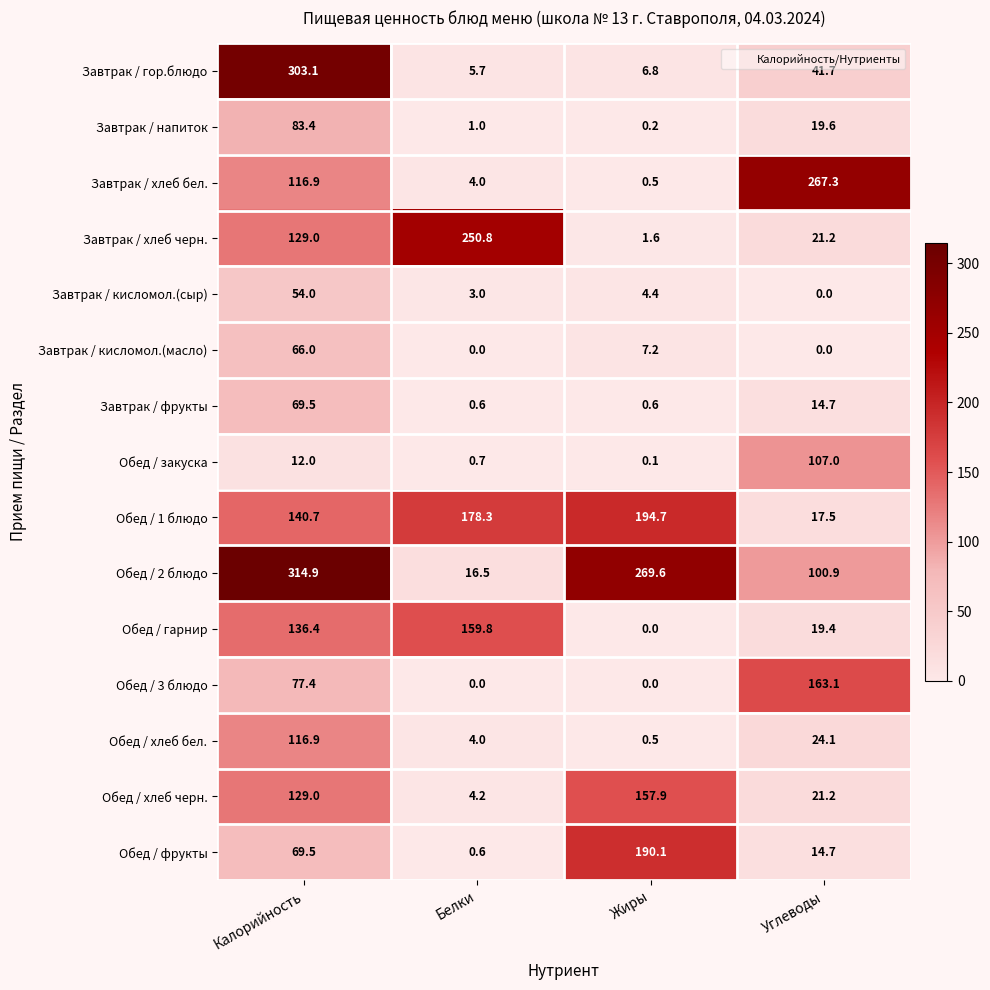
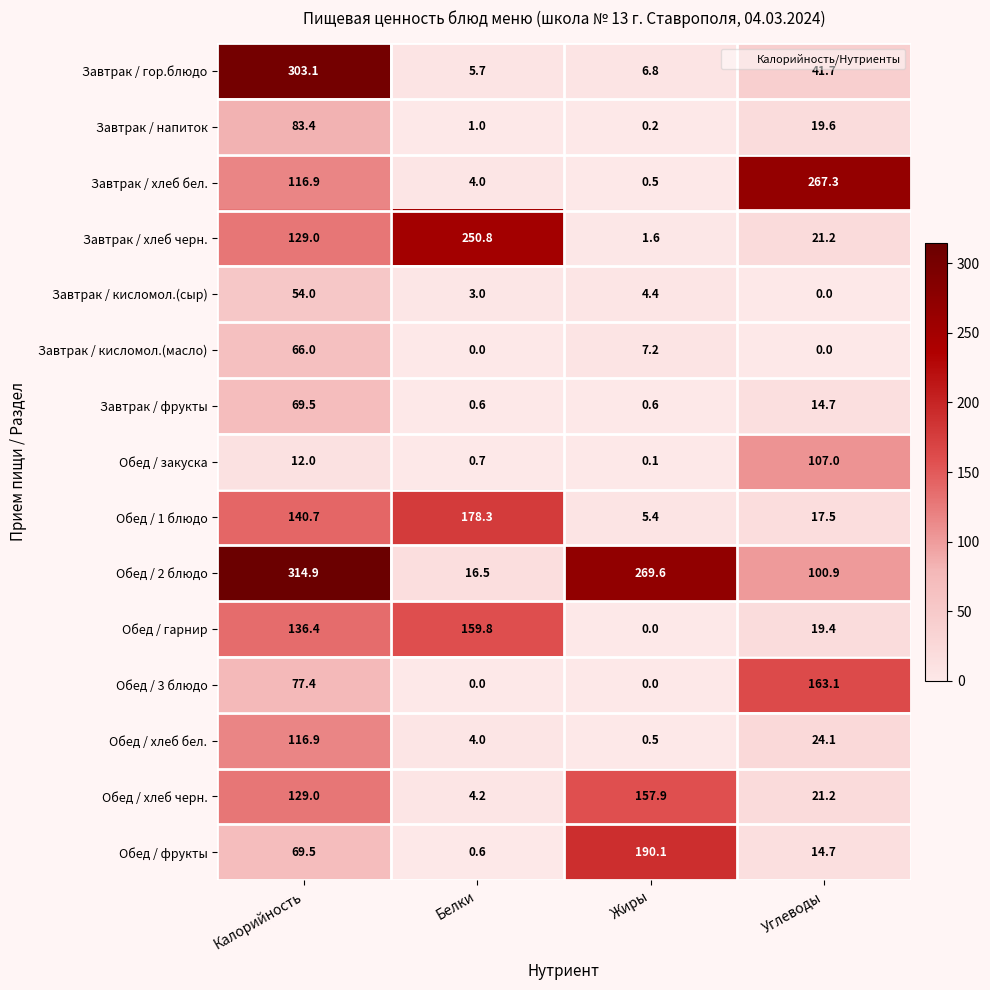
Обед / 1 блюдо, Жиры: 194.7 -> 5.4
